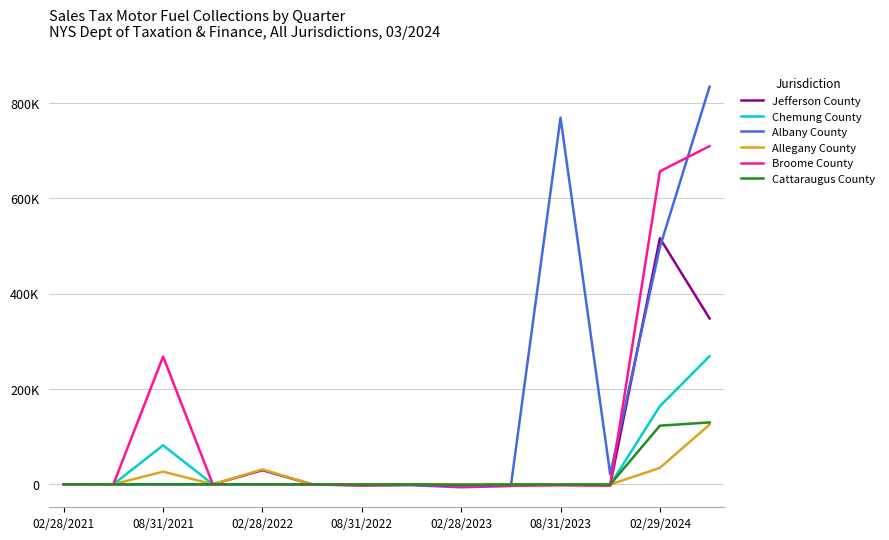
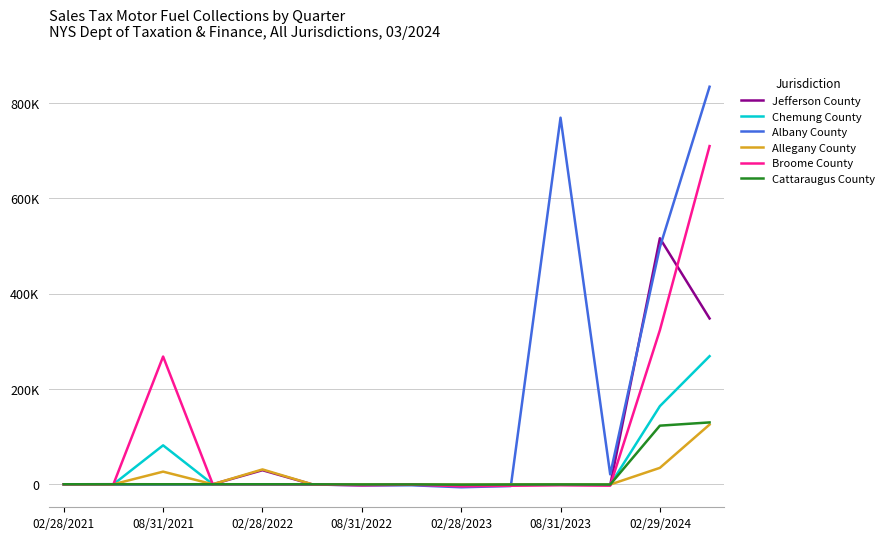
Broome County, 02/29/2024: 660000 -> 320000
